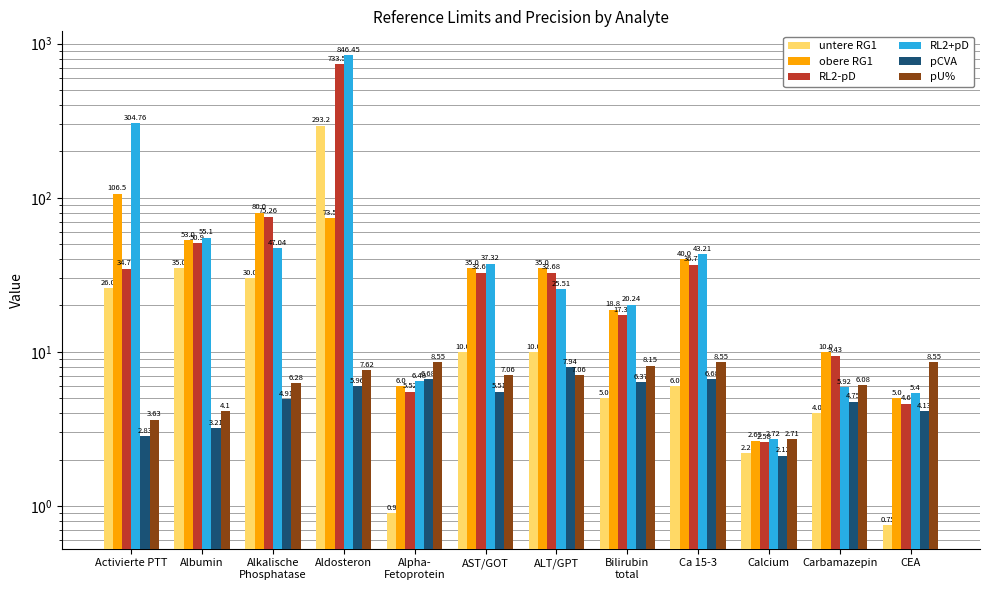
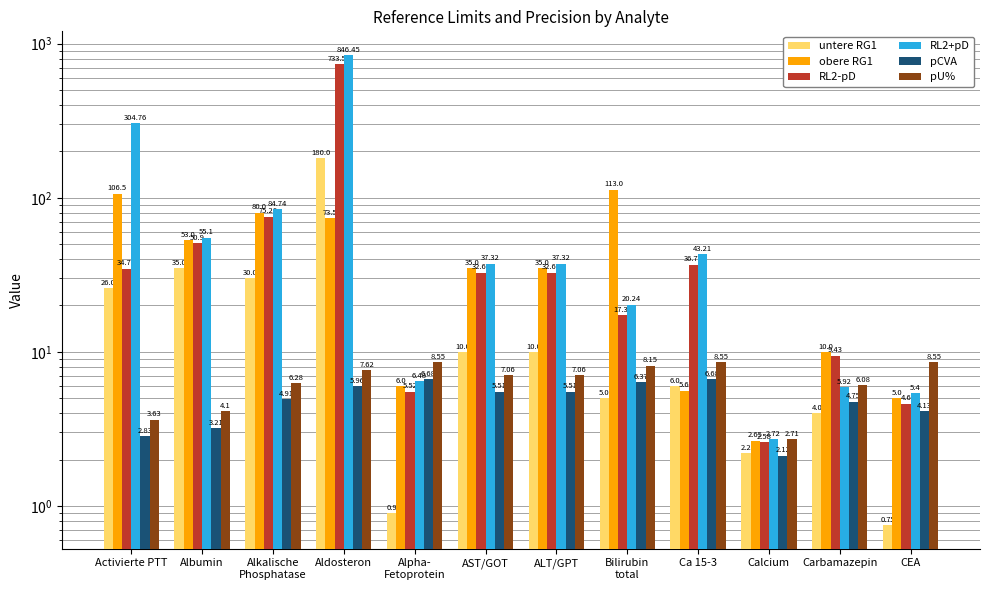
RL2+pD, Alkalische Phosphatase: 47.04 -> 84.74
untere RG1, Aldosteron: 293.2 -> 180.0
RL2+pD, ALT/GPT: 25.51 -> 37.32
pCVA, ALT/GPT: 7.94 -> 5.51
obere RG1, Bilirubin total: 18.8 -> 113.0
obere RG1, Ca 15-3: 40.0 -> 5.6
